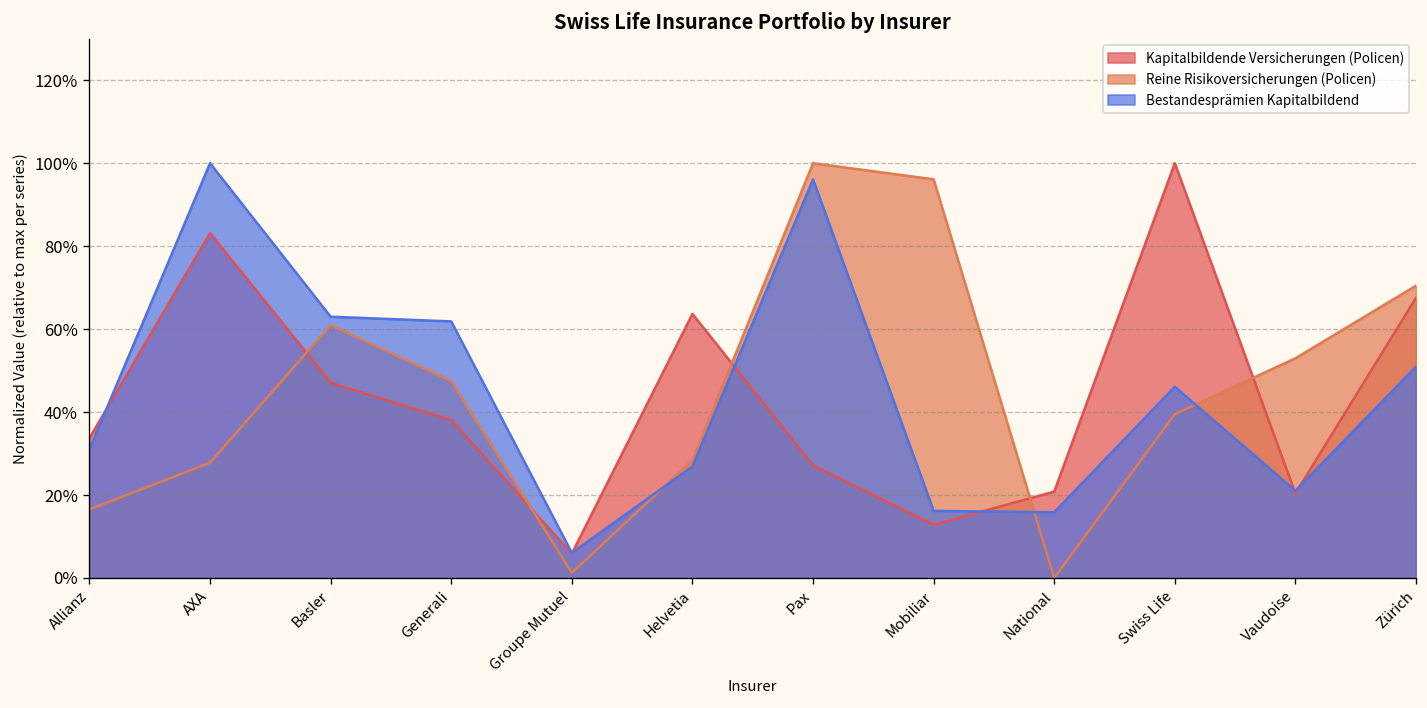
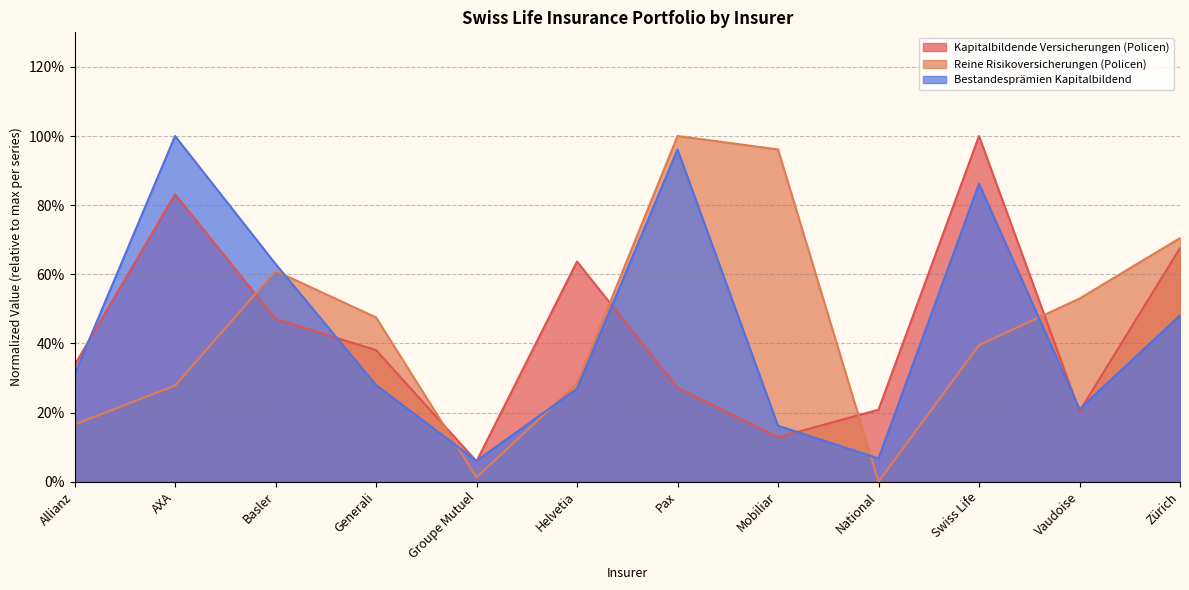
Bestandesprämien Kapitalbildend, Generali: 62% -> 28%
Bestandesprämien Kapitalbildend, National: 16% -> 7%
Bestandesprämien Kapitalbildend, Swiss Life: 46% -> 86%
Bestandesprämien Kapitalbildend, Zürich: 51% -> 48%
